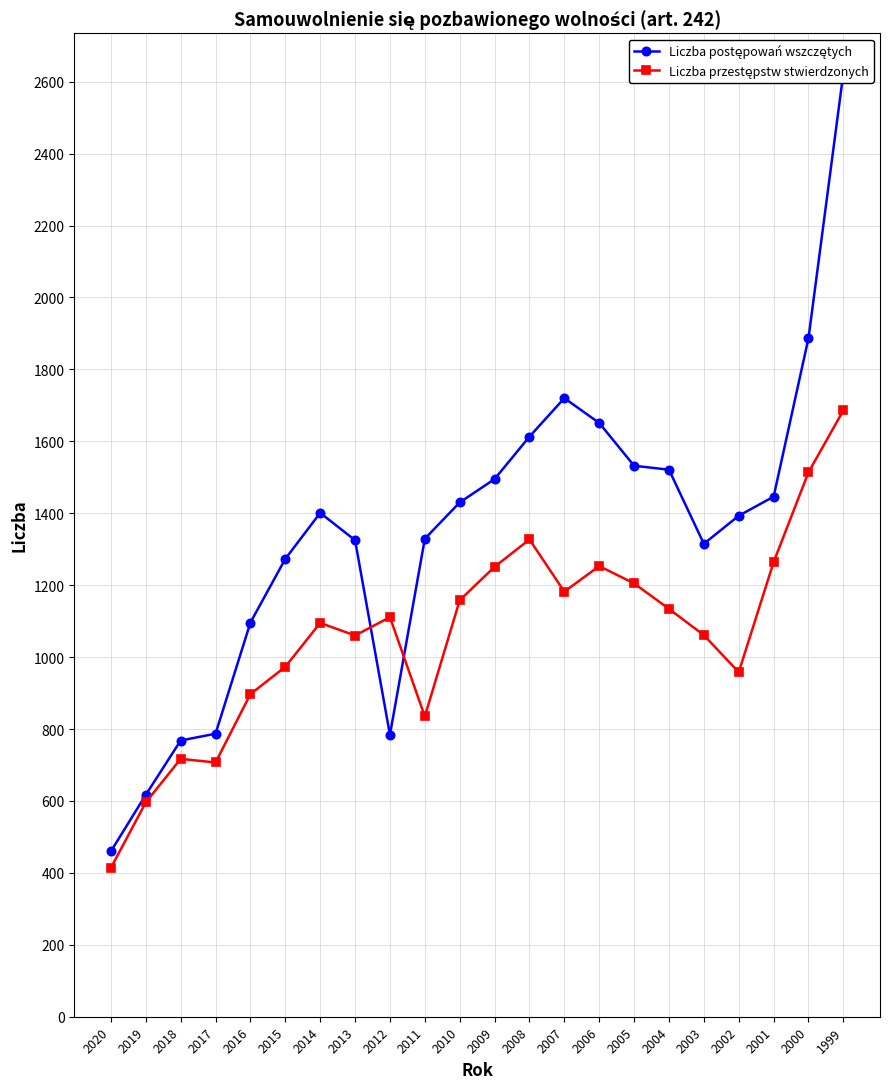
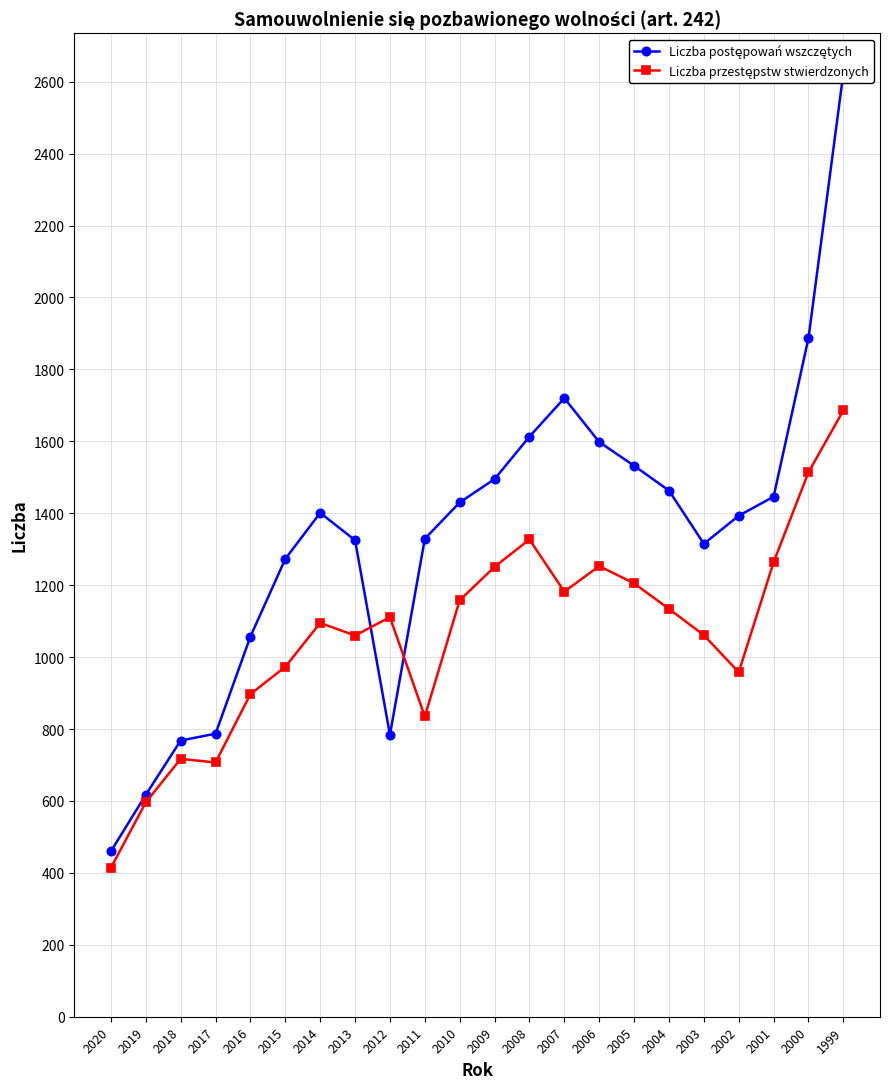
Liczba postępowań wszczętych, 2016: 1100 -> 1060
Liczba postępowań wszczętych, 2006: 1650 -> 1600
Liczba postępowań wszczętych, 2004: 1520 -> 1460
